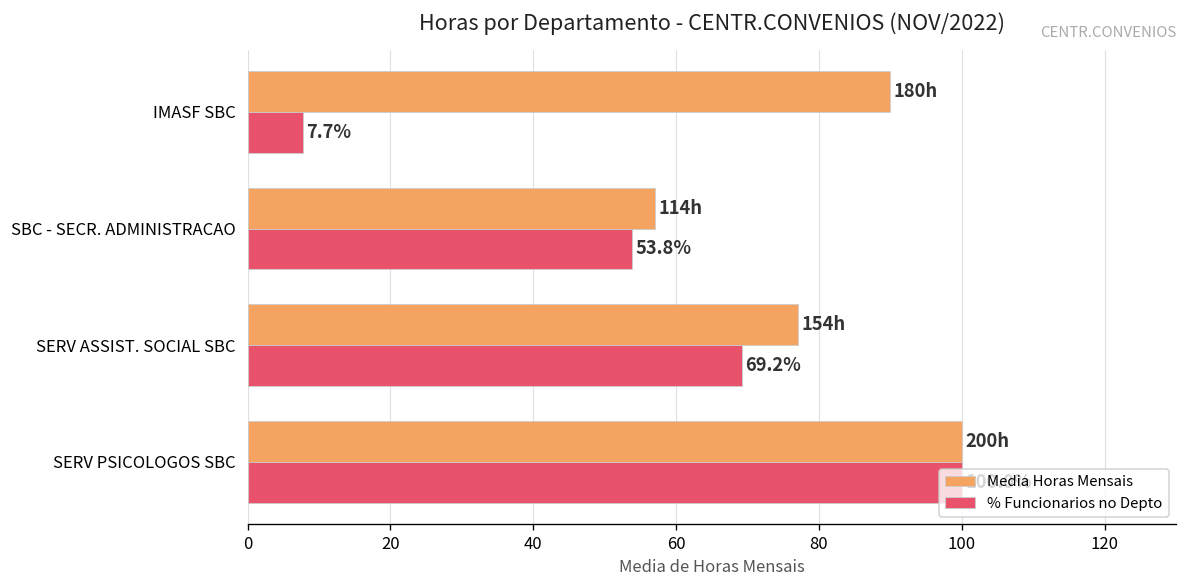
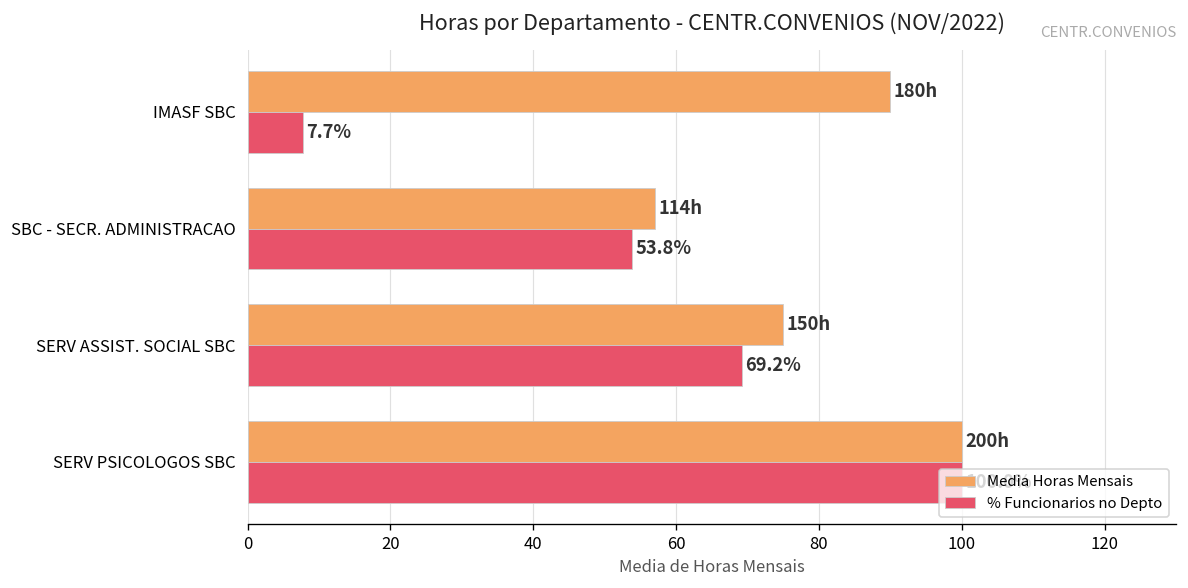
Media Horas Mensais, SERV ASSIST. SOCIAL SBC: 154h -> 150h
